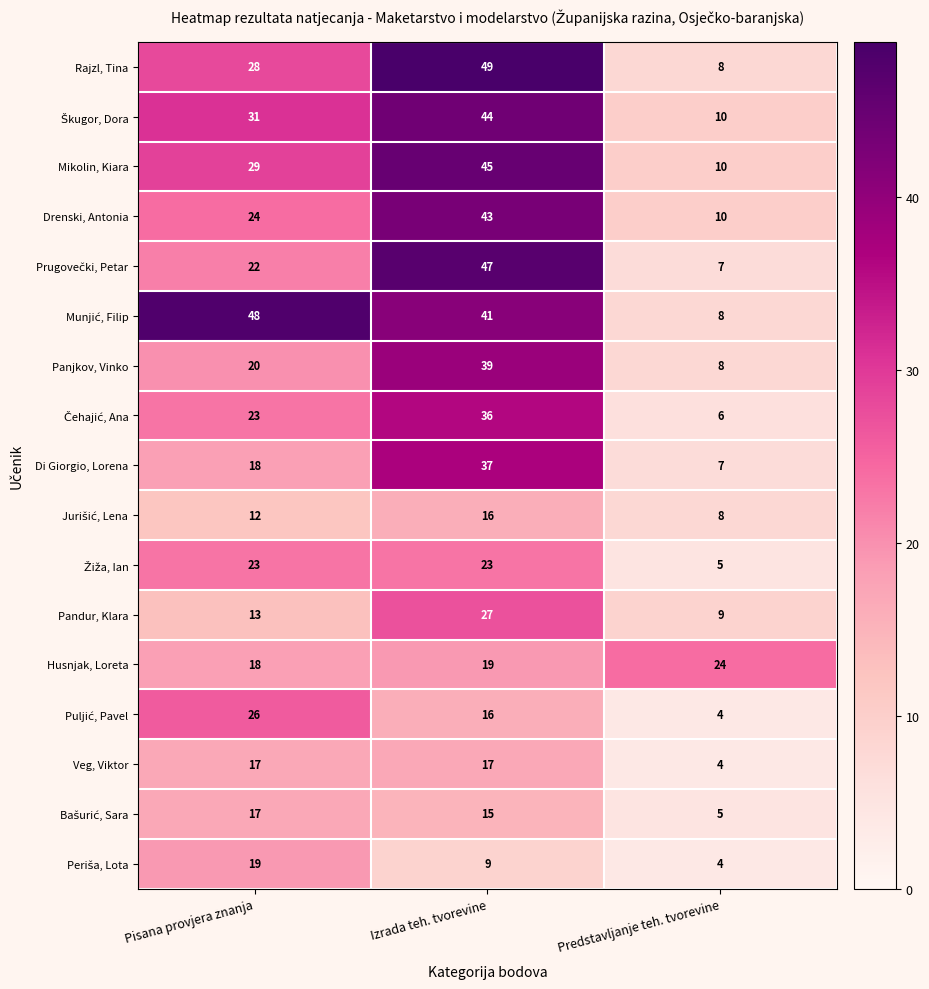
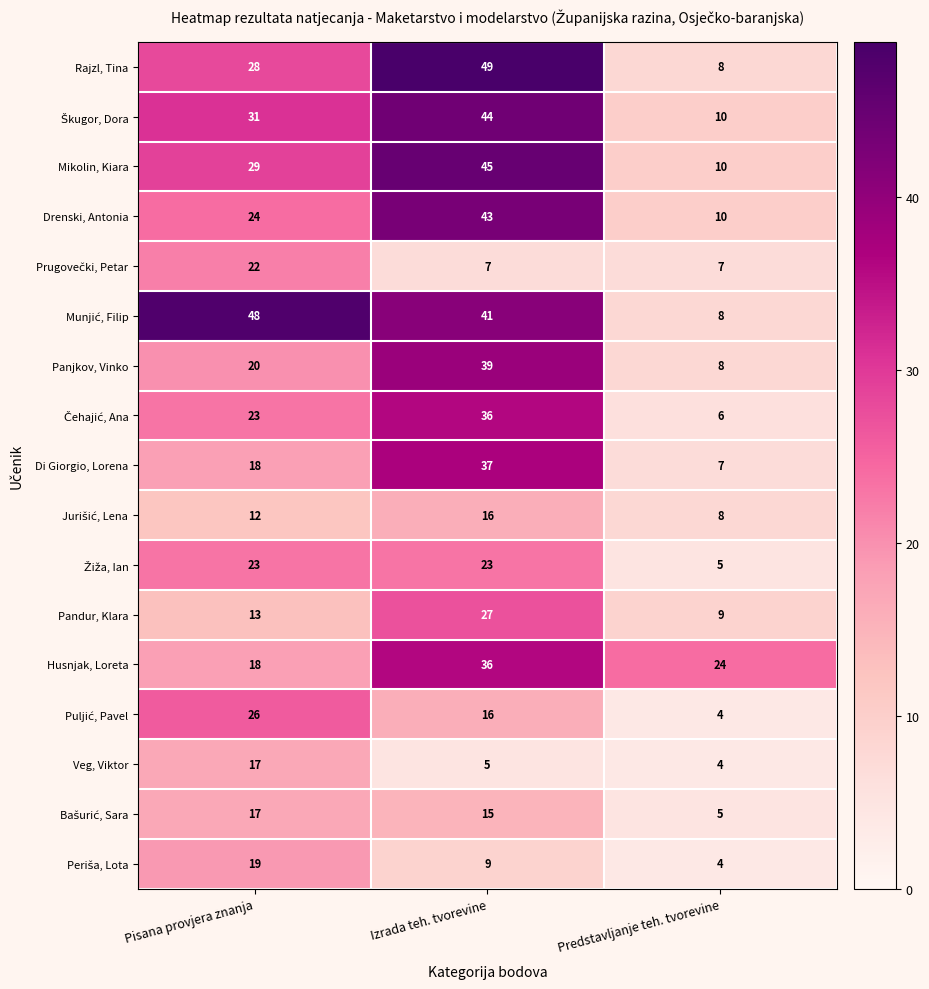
Prugovečki, Petar, Izrada teh. tvorevine: 47 -> 7
Husnjak, Loreta, Izrada teh. tvorevine: 19 -> 36
Veg, Viktor, Izrada teh. tvorevine: 17 -> 5
